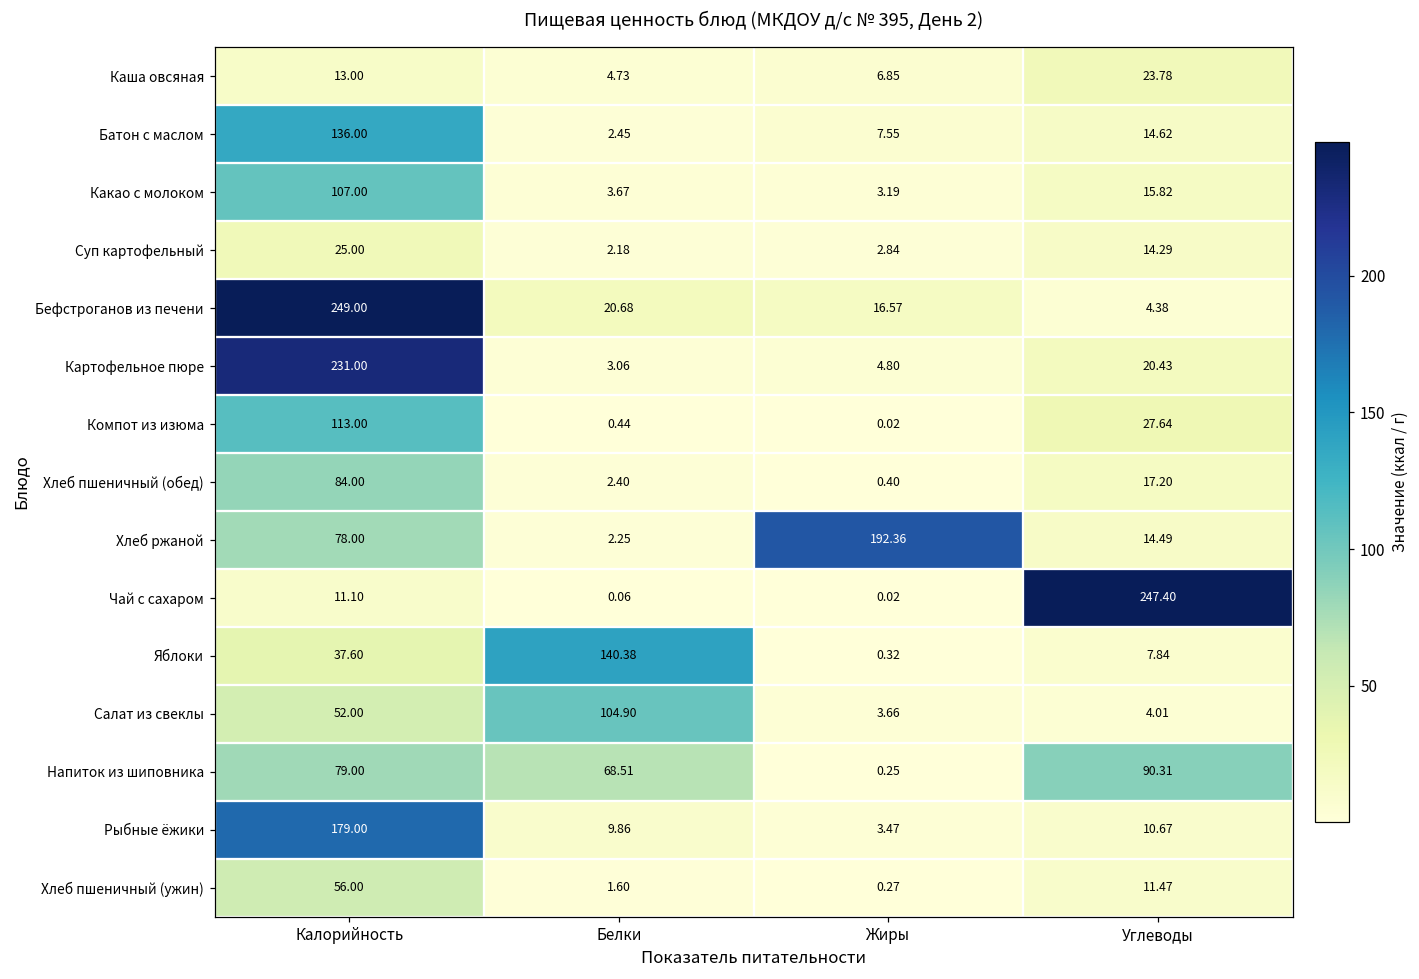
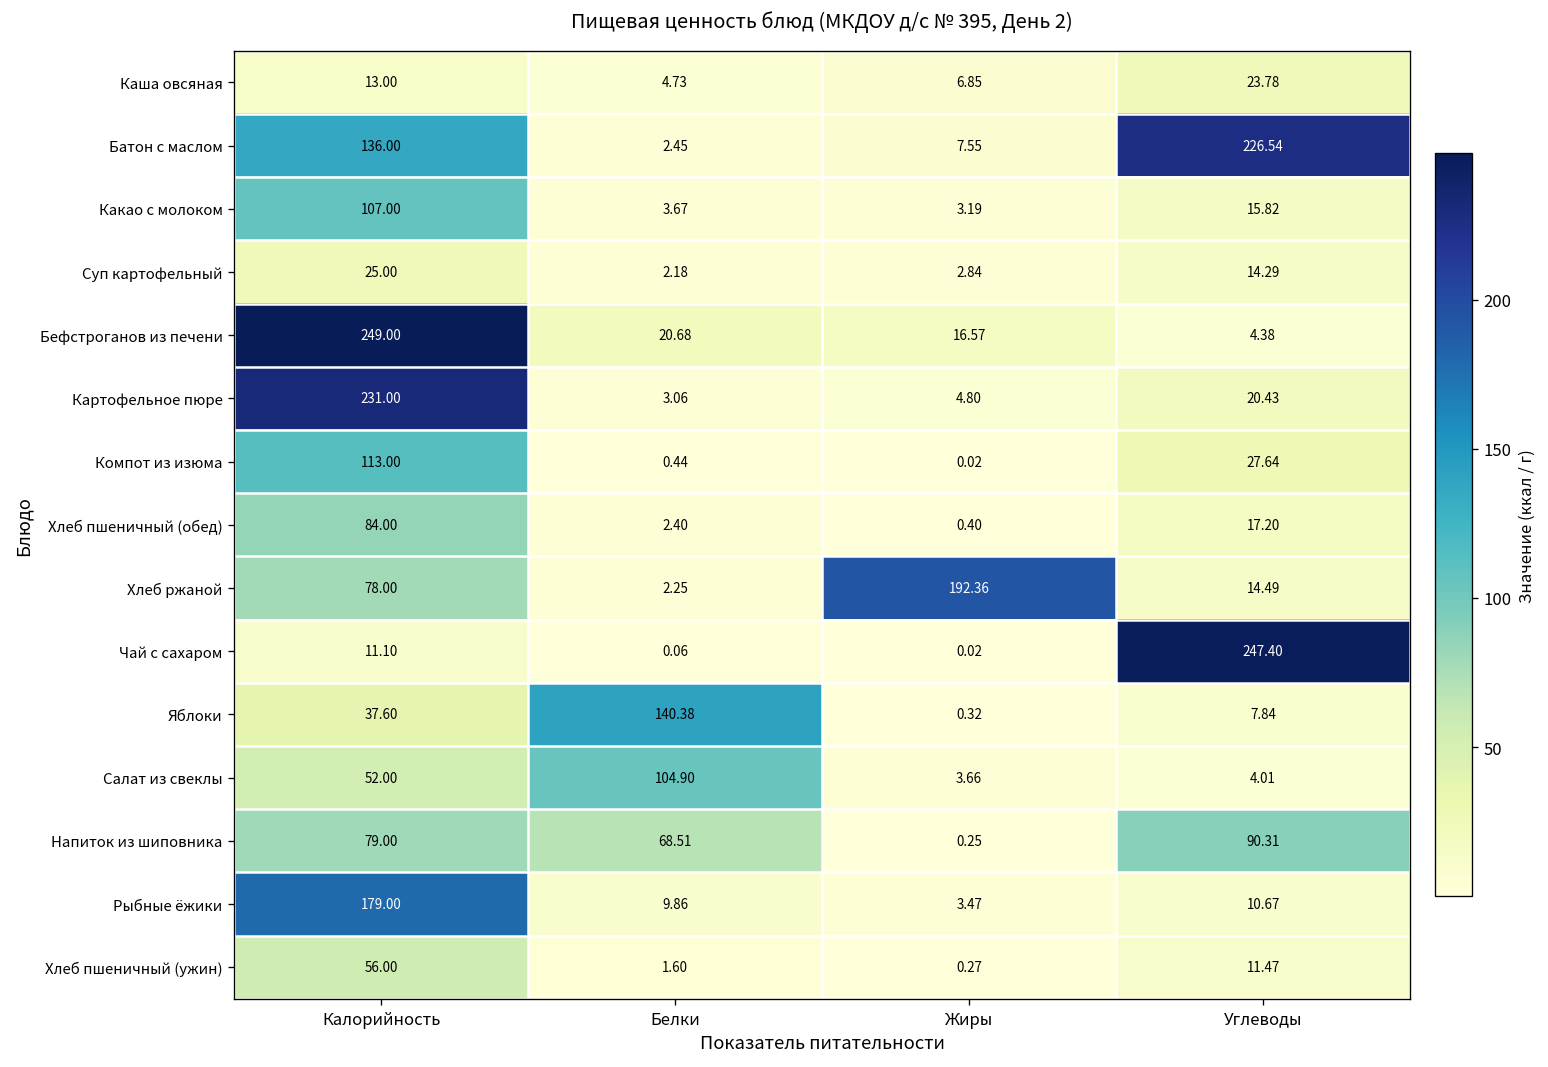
Батон с маслом, Углеводы: 14.62 -> 226.54
